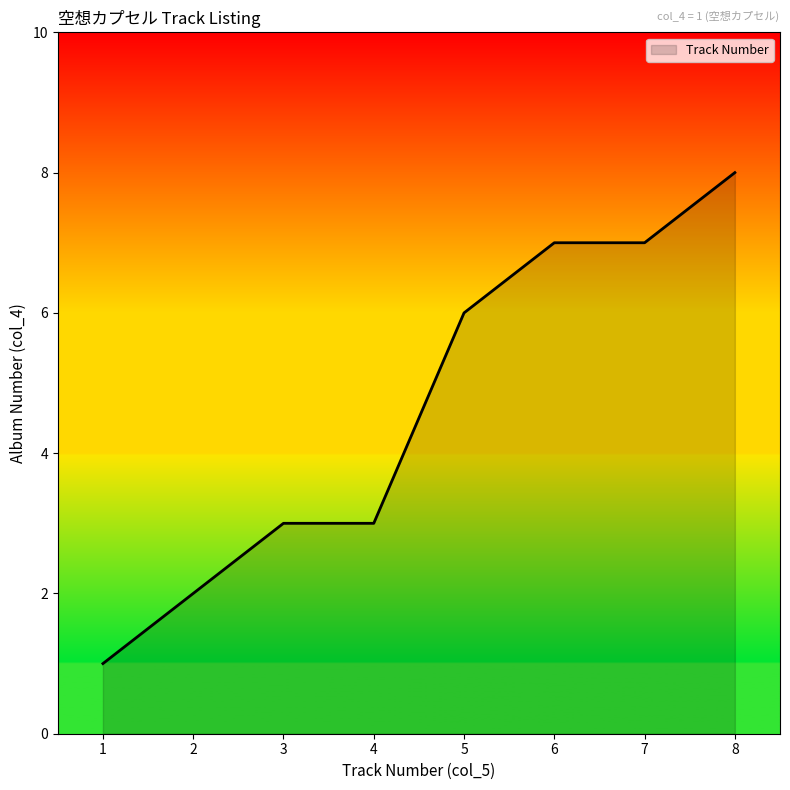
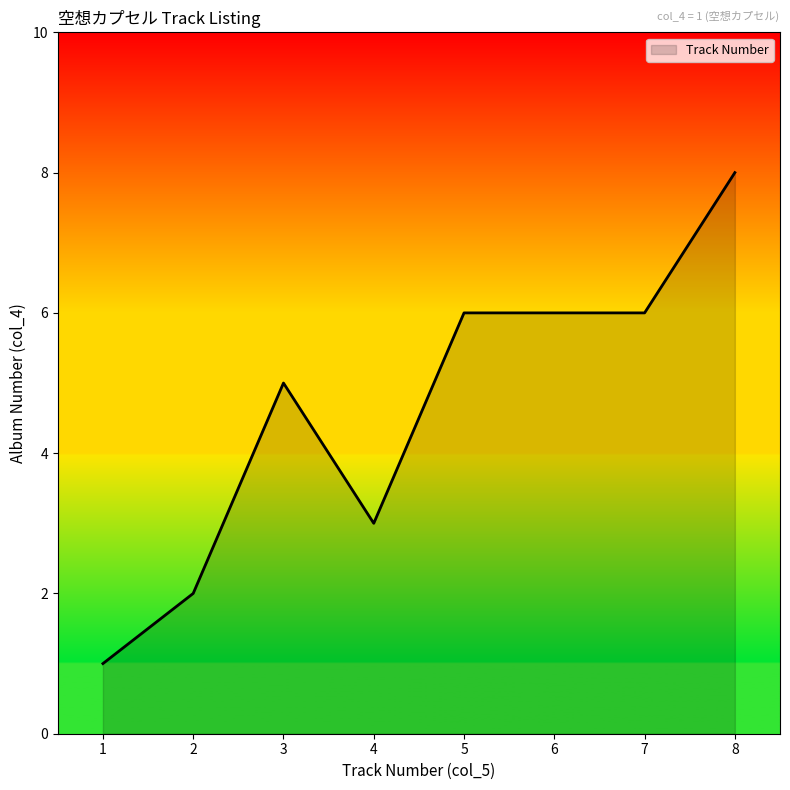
3: 3 -> 5
6: 7 -> 6
7: 7 -> 6
